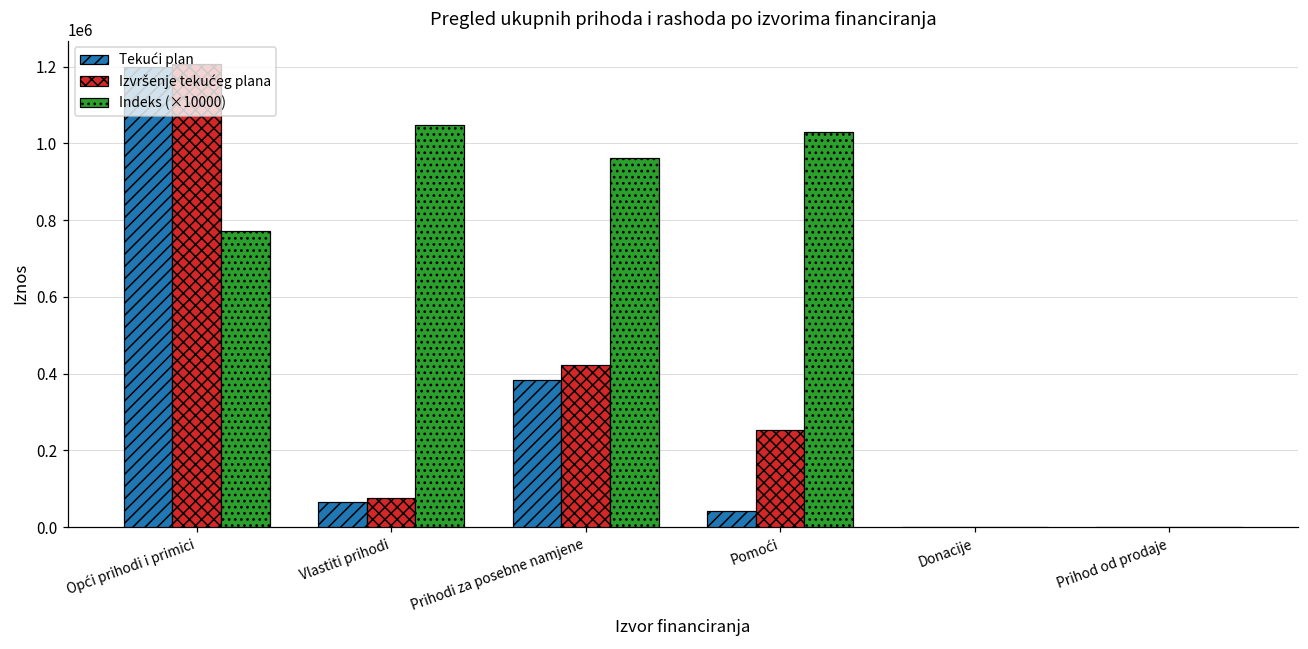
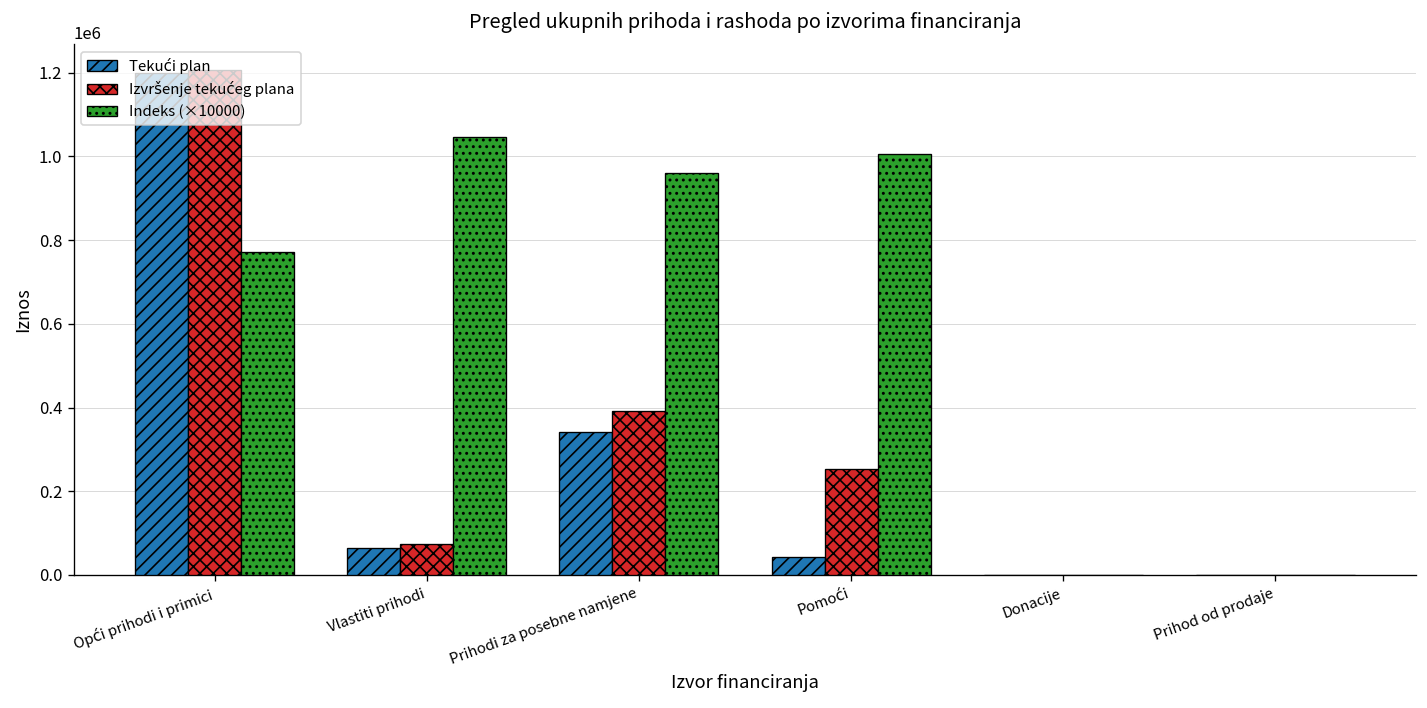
Tekući plan, Prihodi za posebne namjene: 380000 -> 340000
Izvršenje tekućeg plana, Prihodi za posebne namjene: 420000 -> 390000
Indeks (×10000), Pomoći: 1030000 -> 1010000
